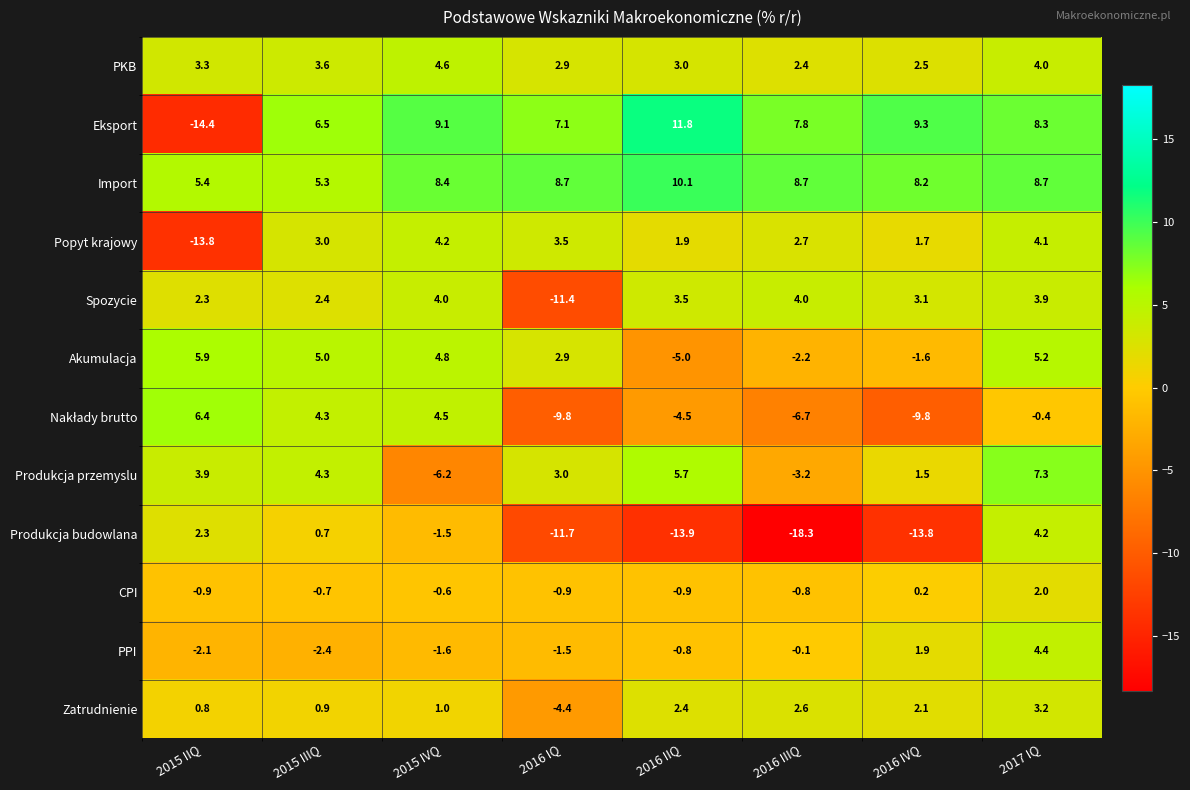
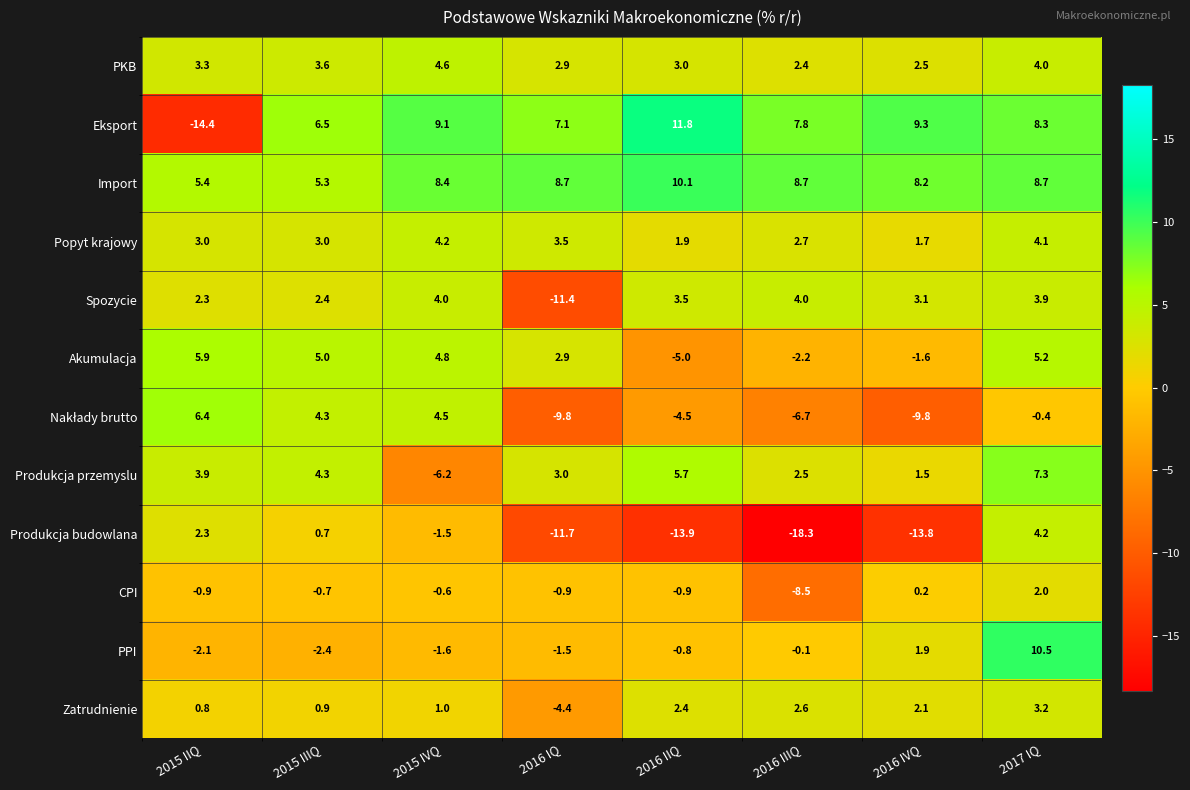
Popyt krajowy, 2015 IIQ: -13.8 -> 3.0
Produkcja przemyslu, 2016 IIIQ: -3.2 -> 2.5
CPI, 2016 IIIQ: -0.8 -> -8.5
PPI, 2017 IQ: 4.4 -> 10.5
